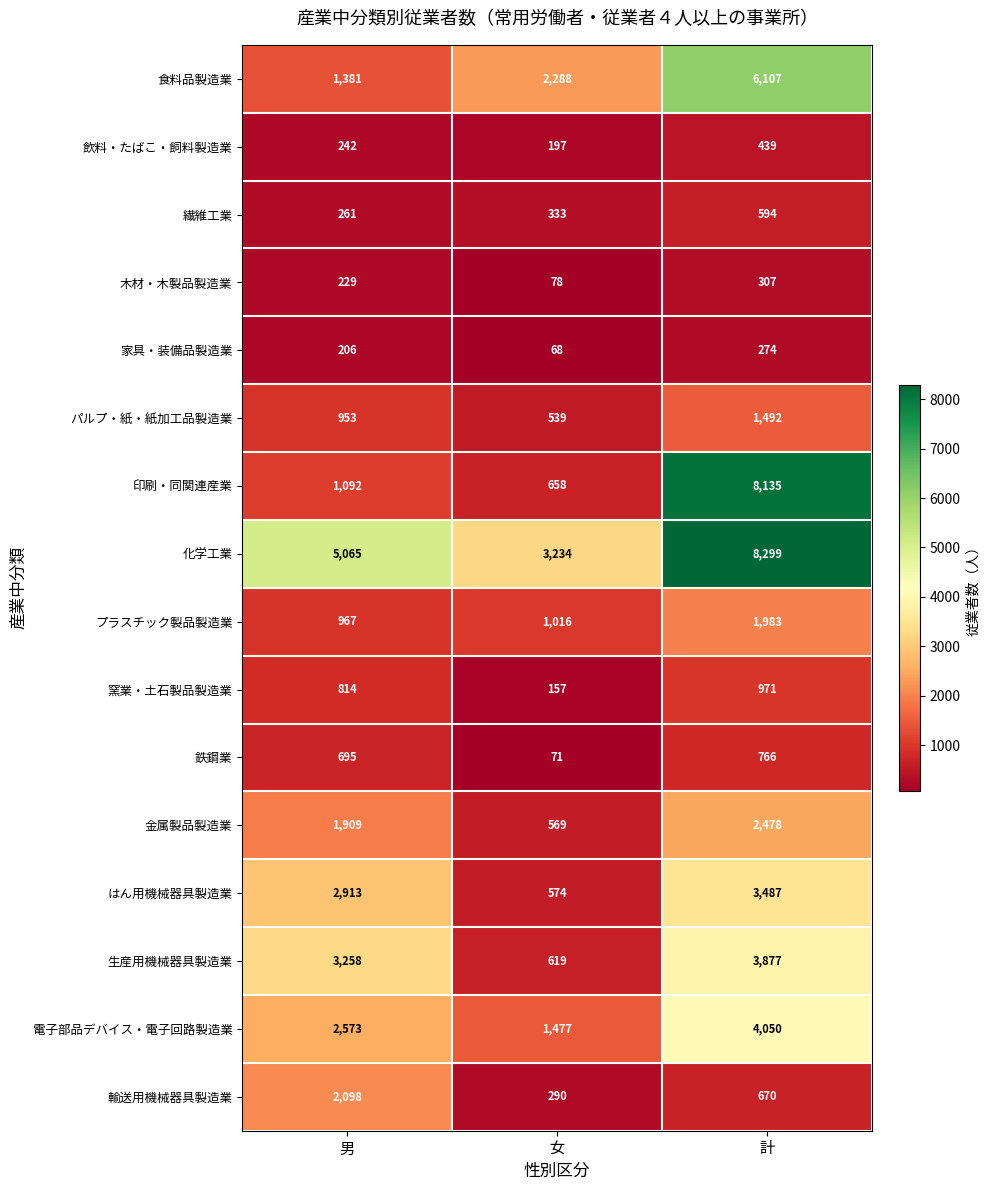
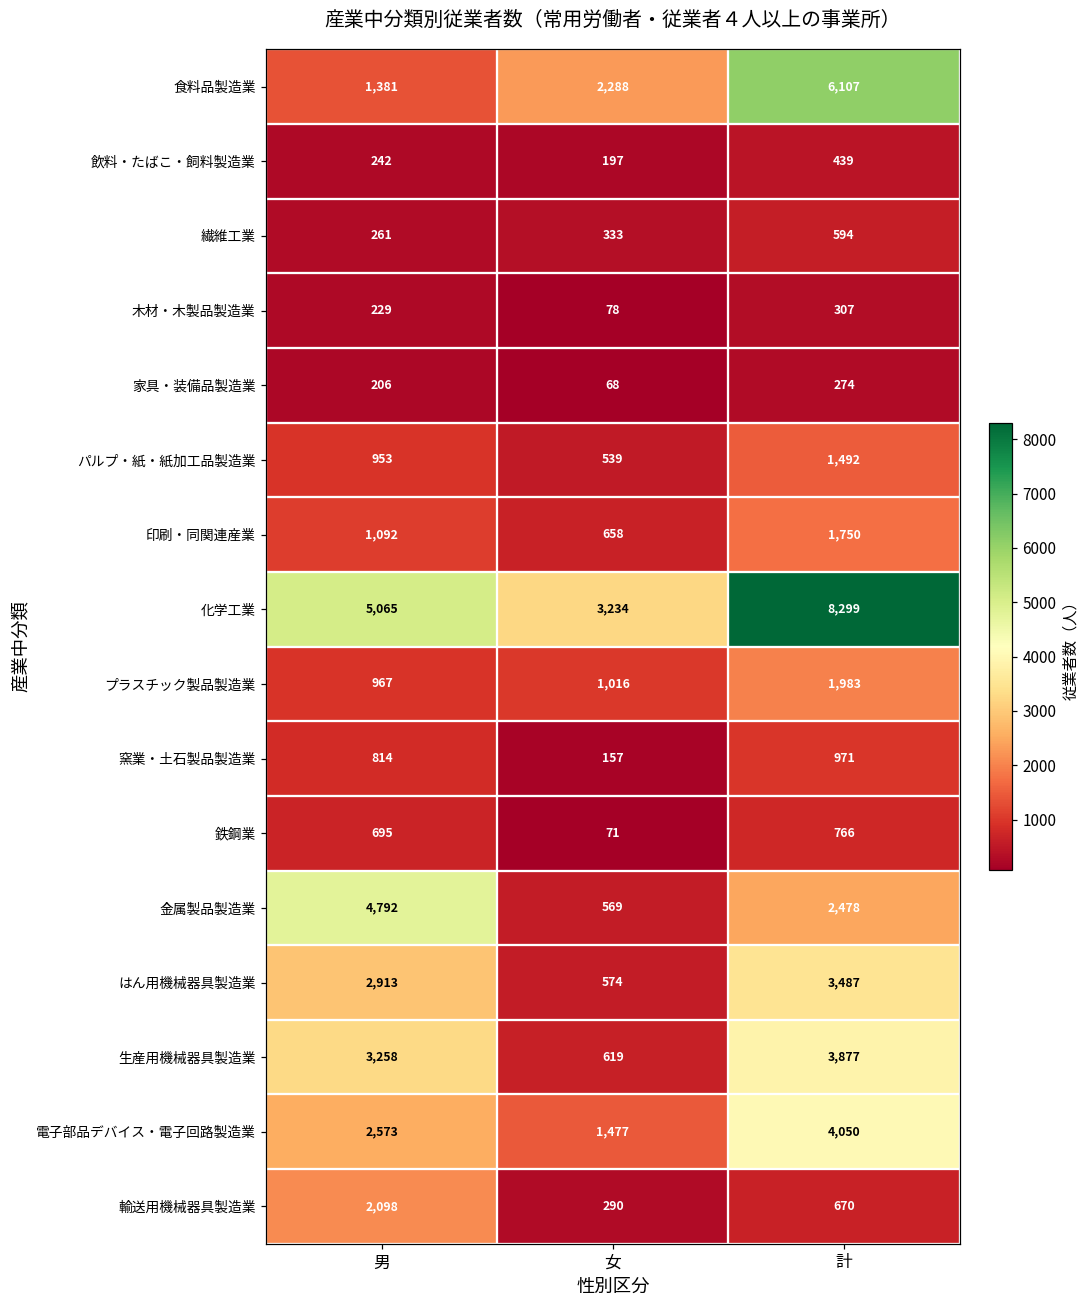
印刷・同関連産業, 計: 8,135 -> 1,750
金属製品製造業, 男: 1,909 -> 4,792
